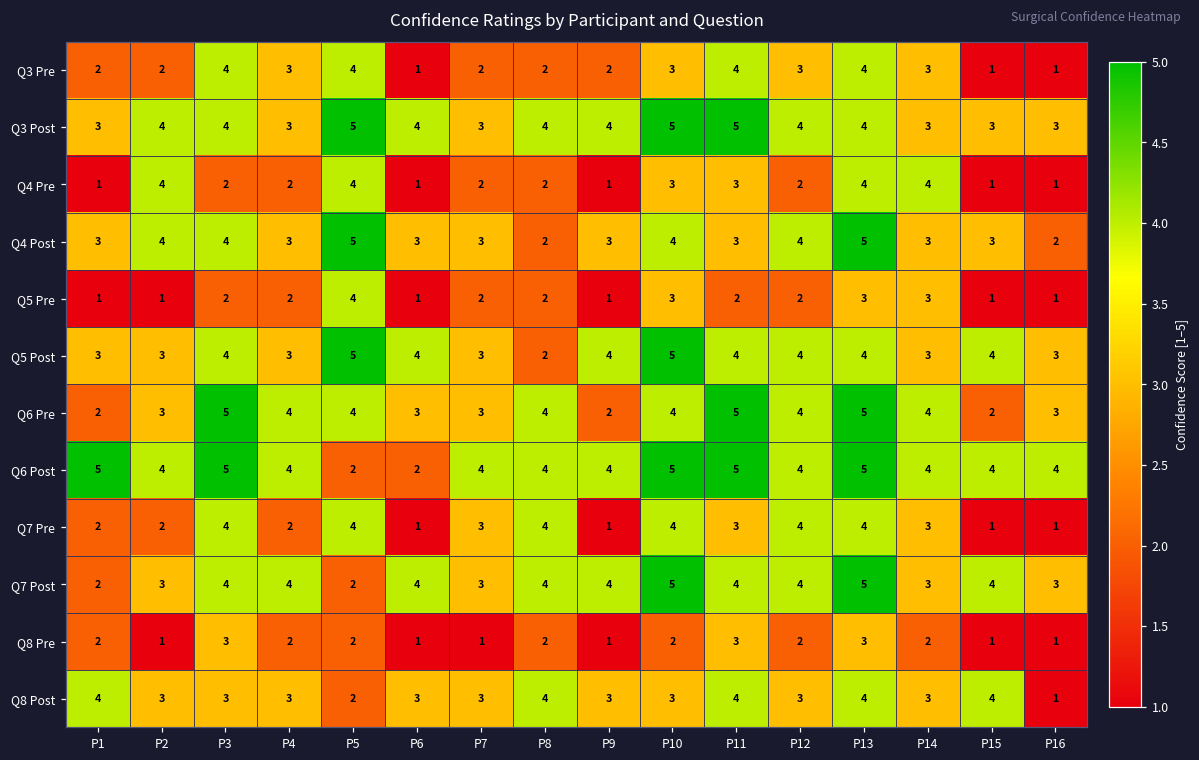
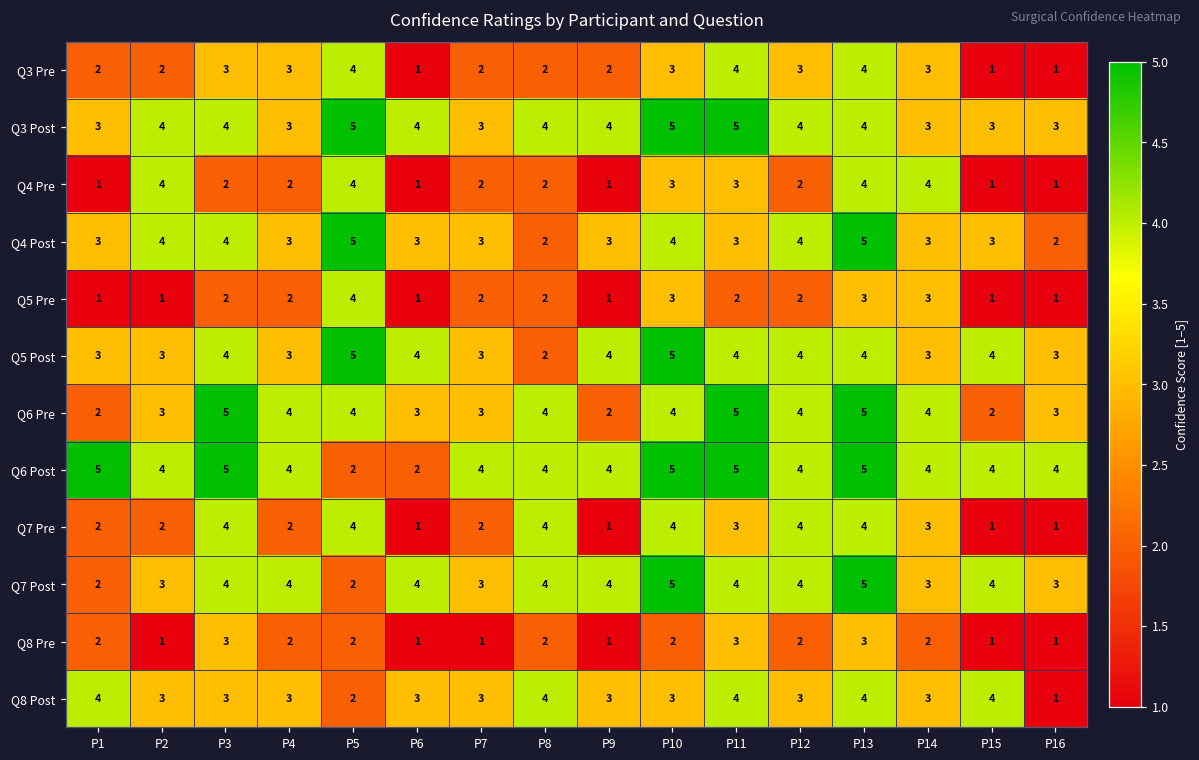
Q3 Pre, P3: 4 -> 3
Q7 Pre, P7: 3 -> 2
